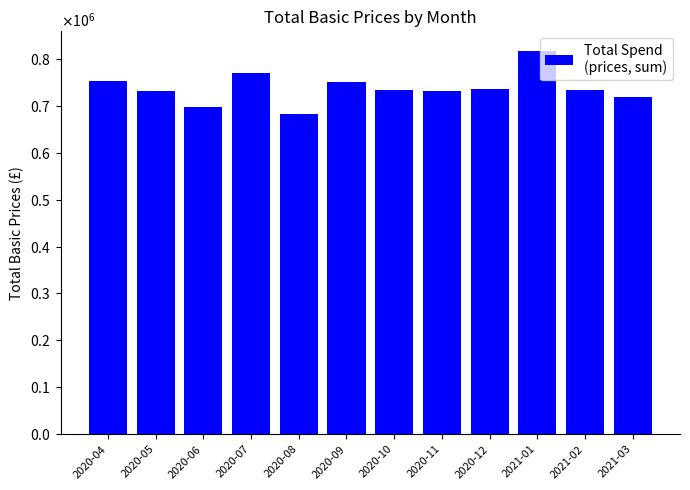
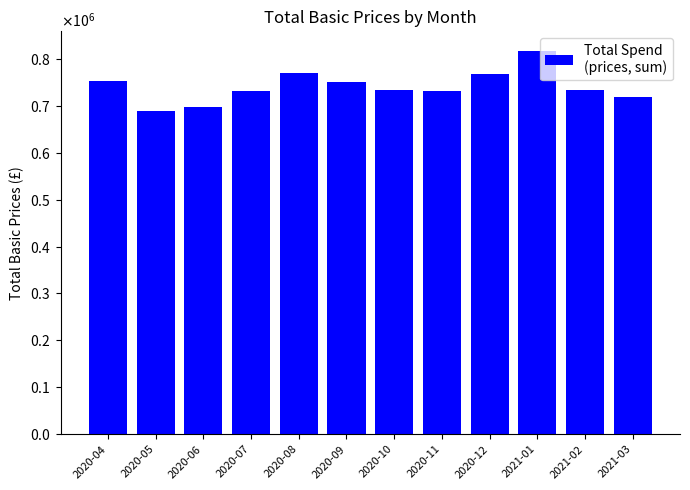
2020-05: 730000 -> 690000
2020-07: 770000 -> 730000
2020-08: 680000 -> 770000
2020-12: 740000 -> 770000
